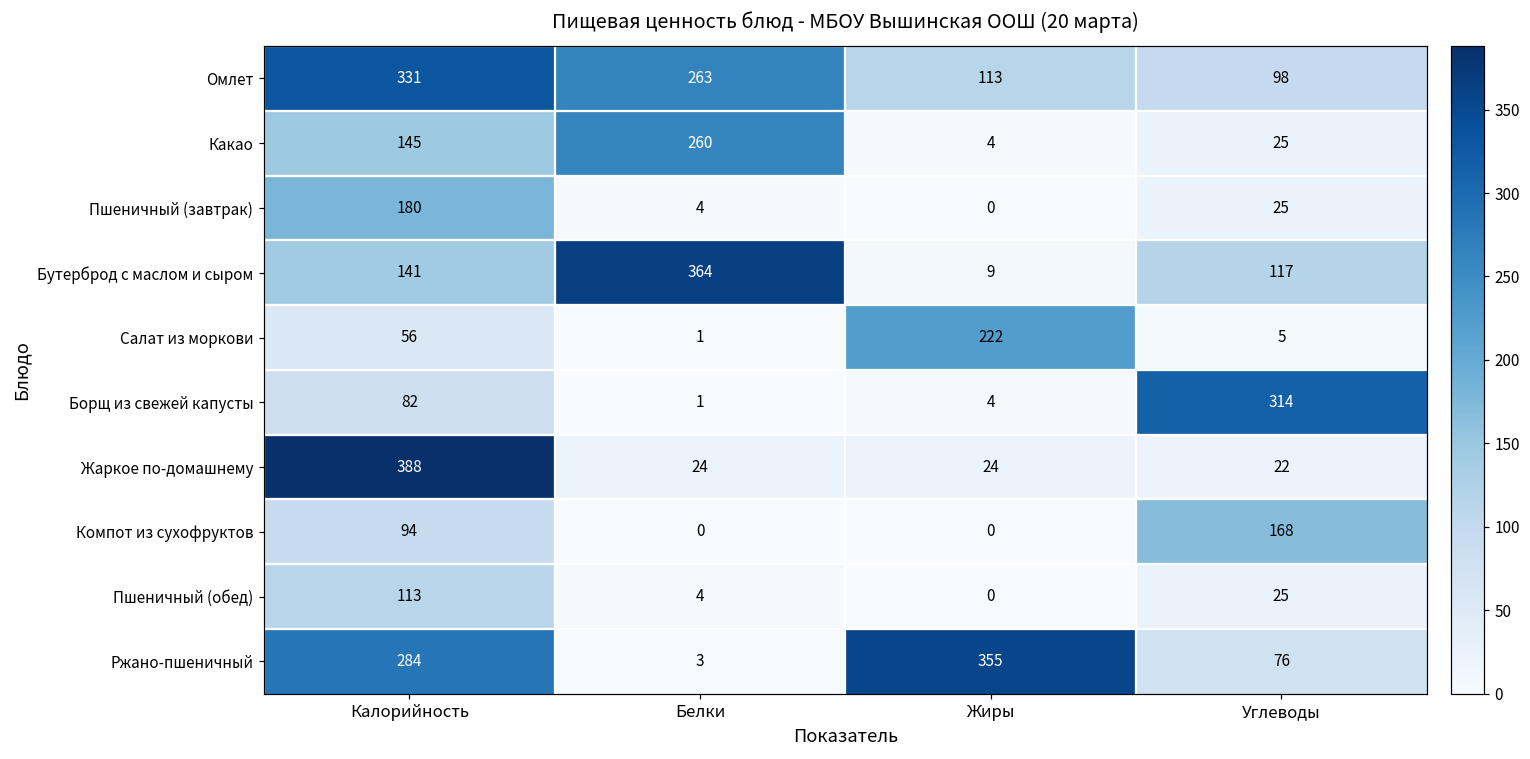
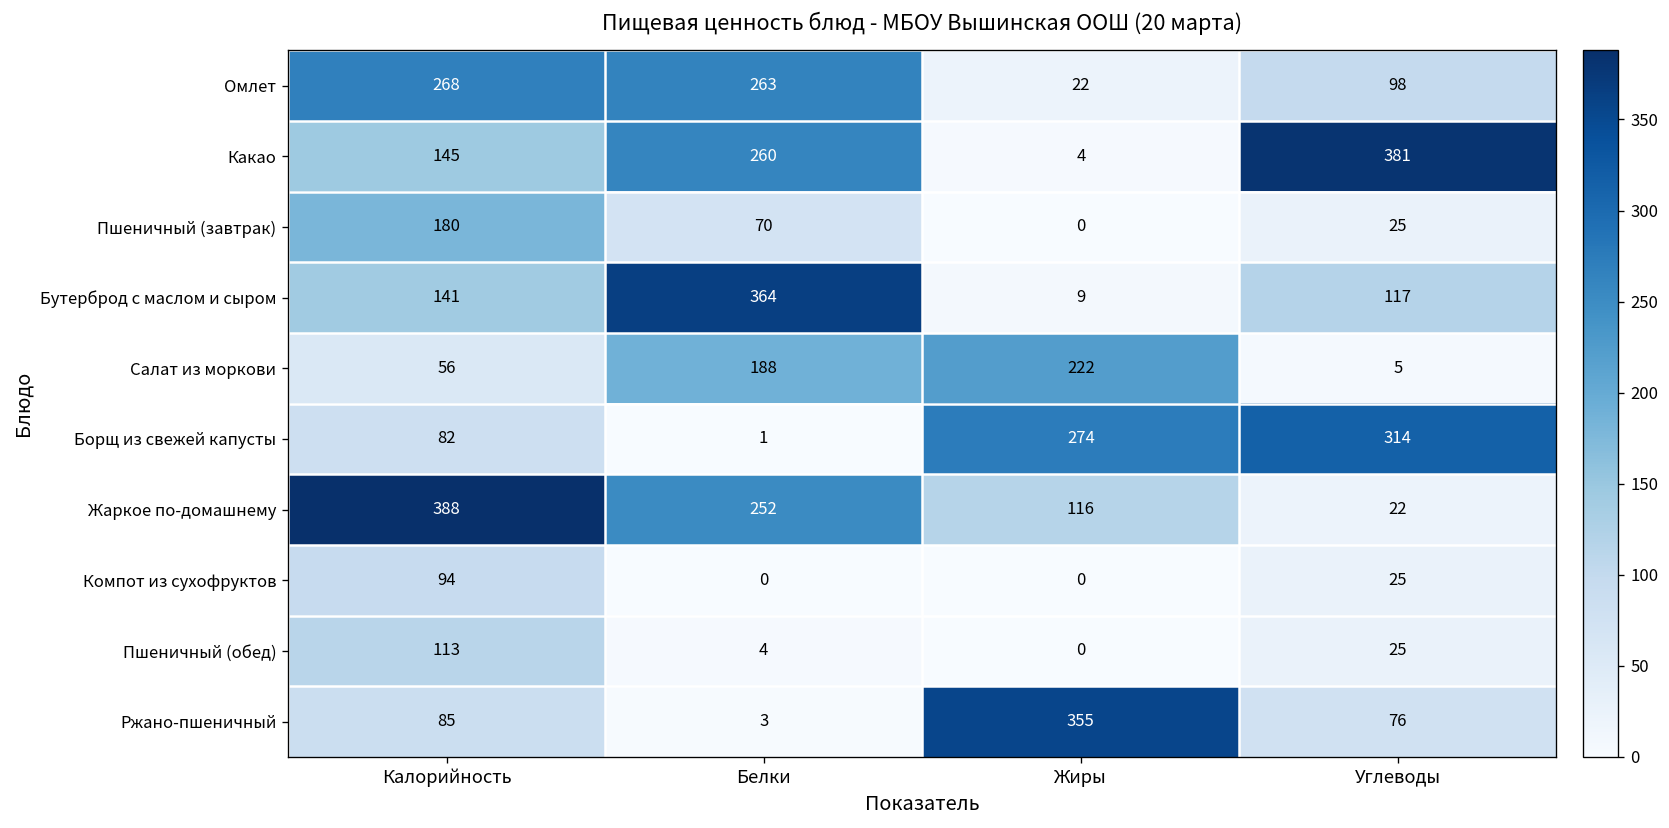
Омлет, Калорийность: 331 -> 268
Омлет, Жиры: 113 -> 22
Какао, Углеводы: 25 -> 381
Пшеничный (завтрак), Белки: 4 -> 70
Салат из моркови, Белки: 1 -> 188
Борщ из свежей капусты, Жиры: 4 -> 274
Жаркое по-домашнему, Белки: 24 -> 252
Жаркое по-домашнему, Жиры: 24 -> 116
Компот из сухофруктов, Углеводы: 168 -> 25
Ржано-пшеничный, Калорийность: 284 -> 85
